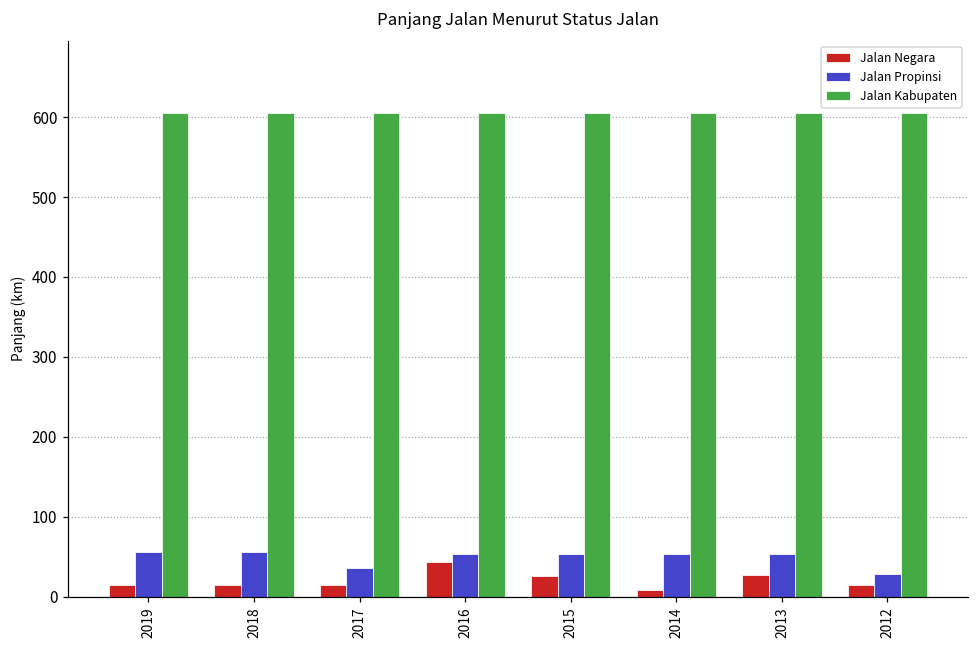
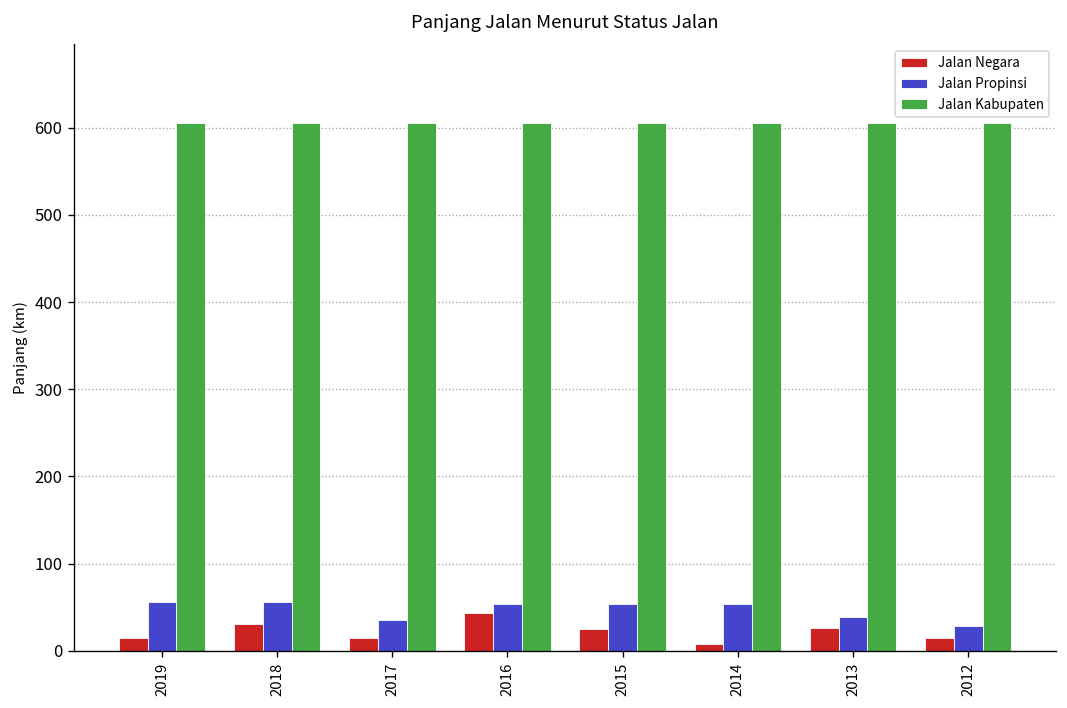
Jalan Negara, 2018: 10 -> 30
Jalan Propinsi, 2013: 50 -> 40
